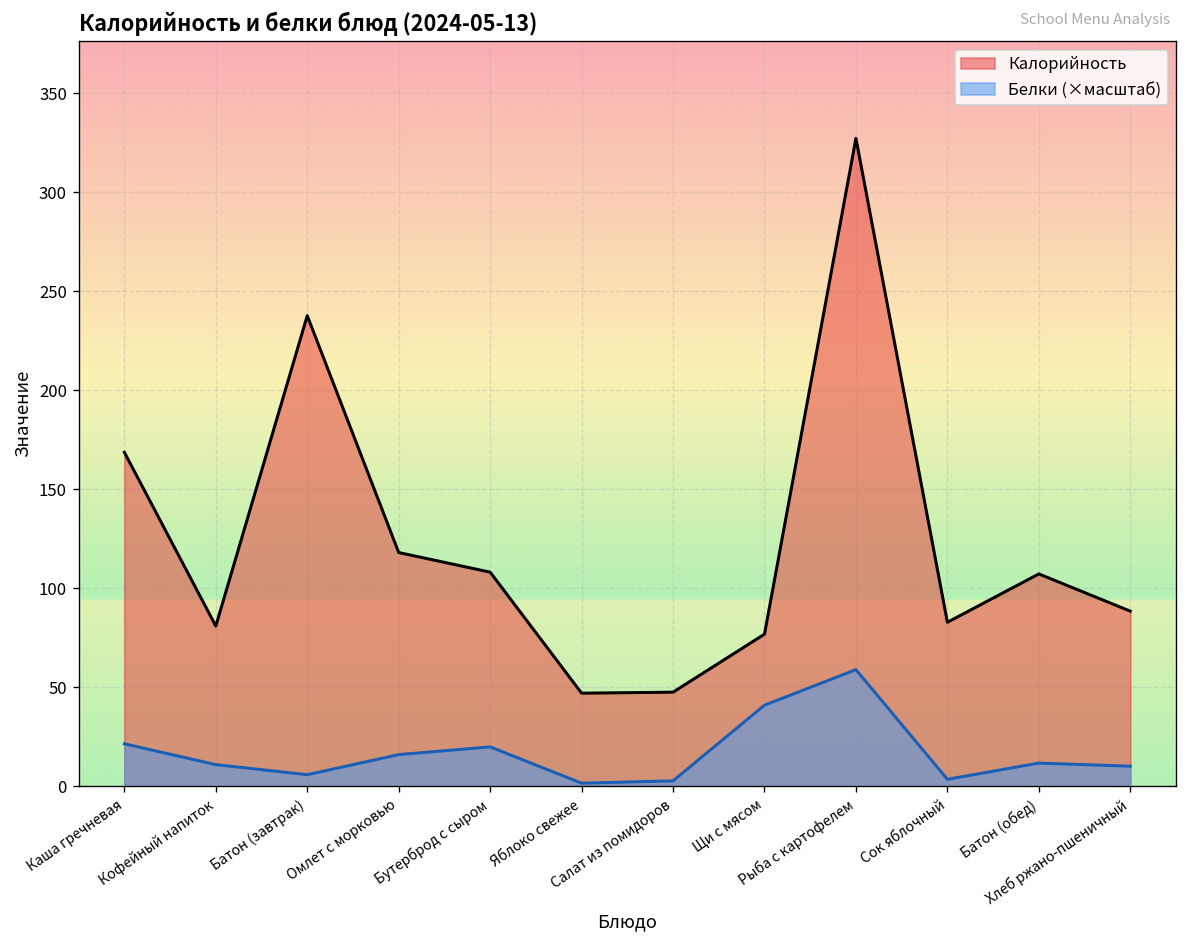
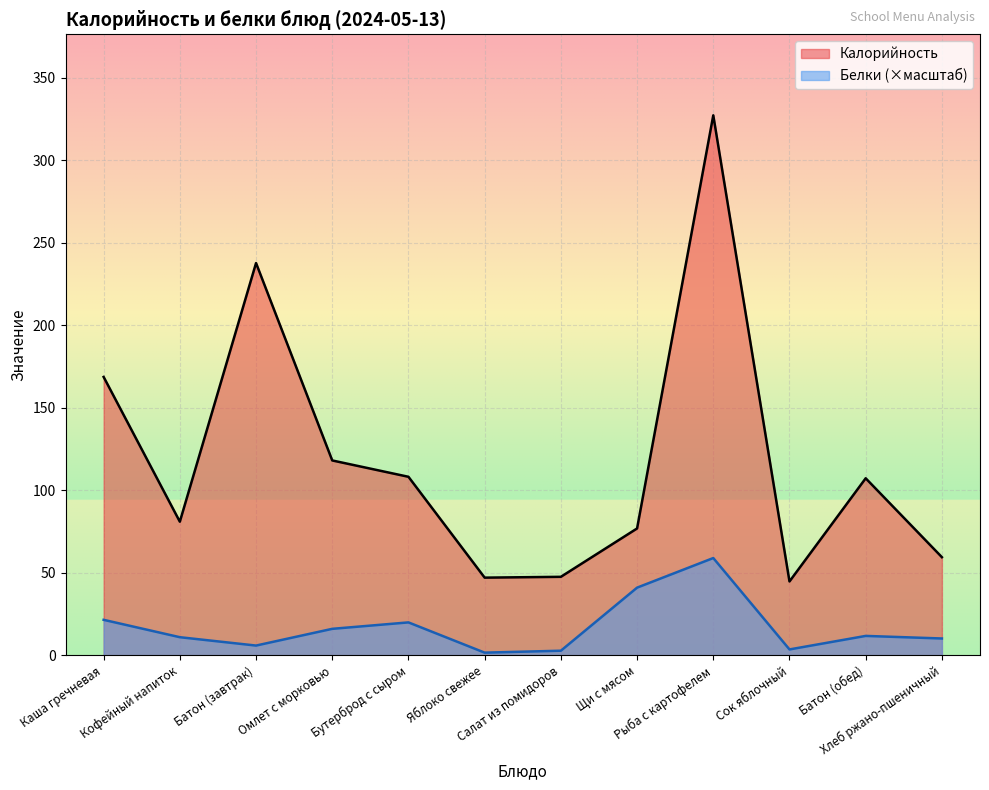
Калорийность, Сок яблочный: 83 -> 45
Калорийность, Хлеб ржано-пшеничный: 88 -> 59
